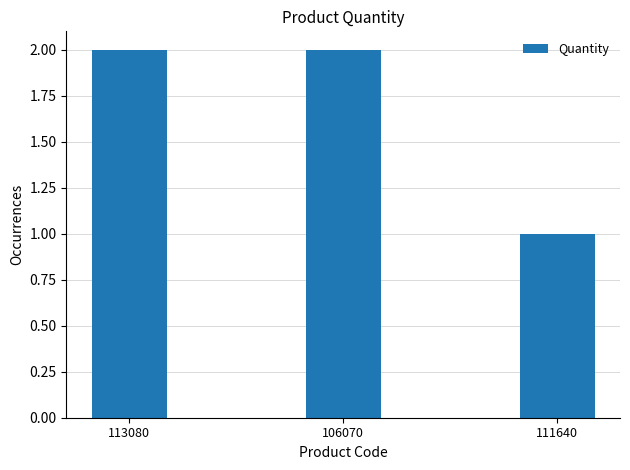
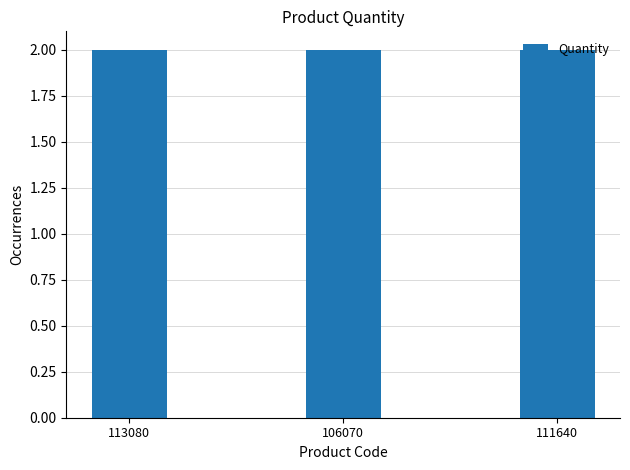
111640: 1 -> 2
